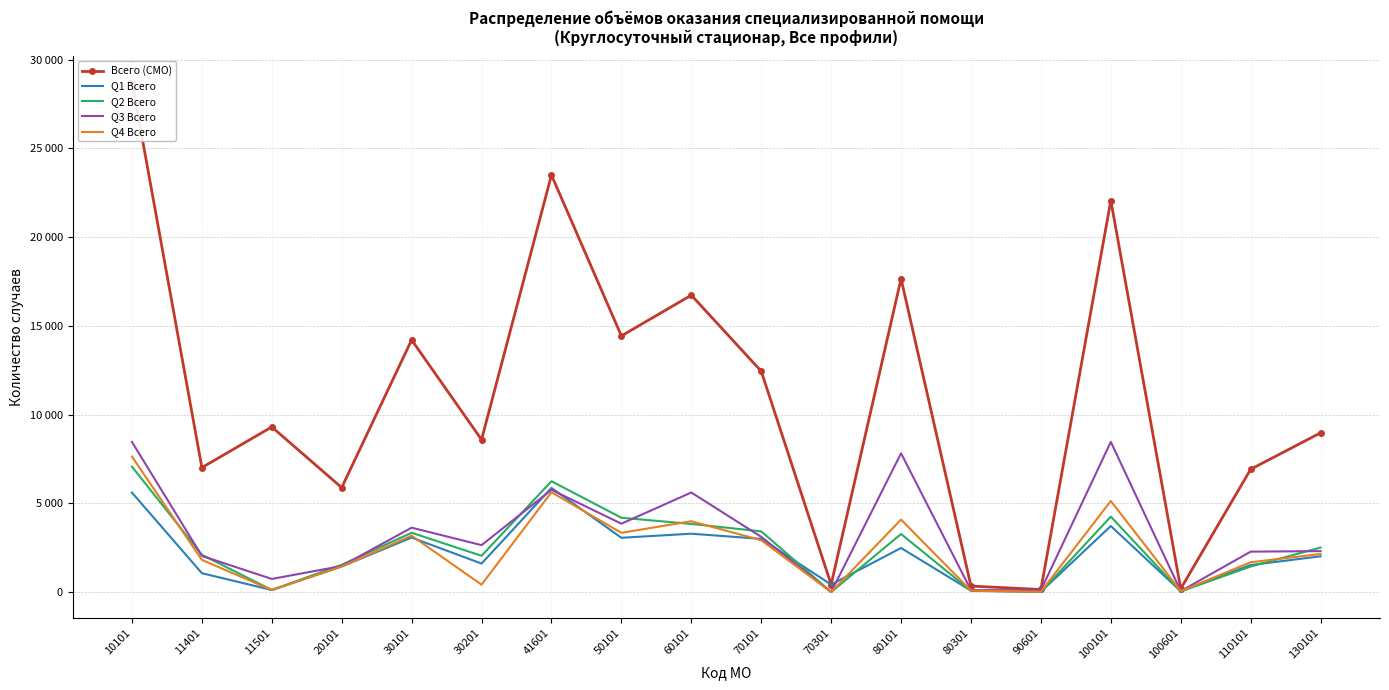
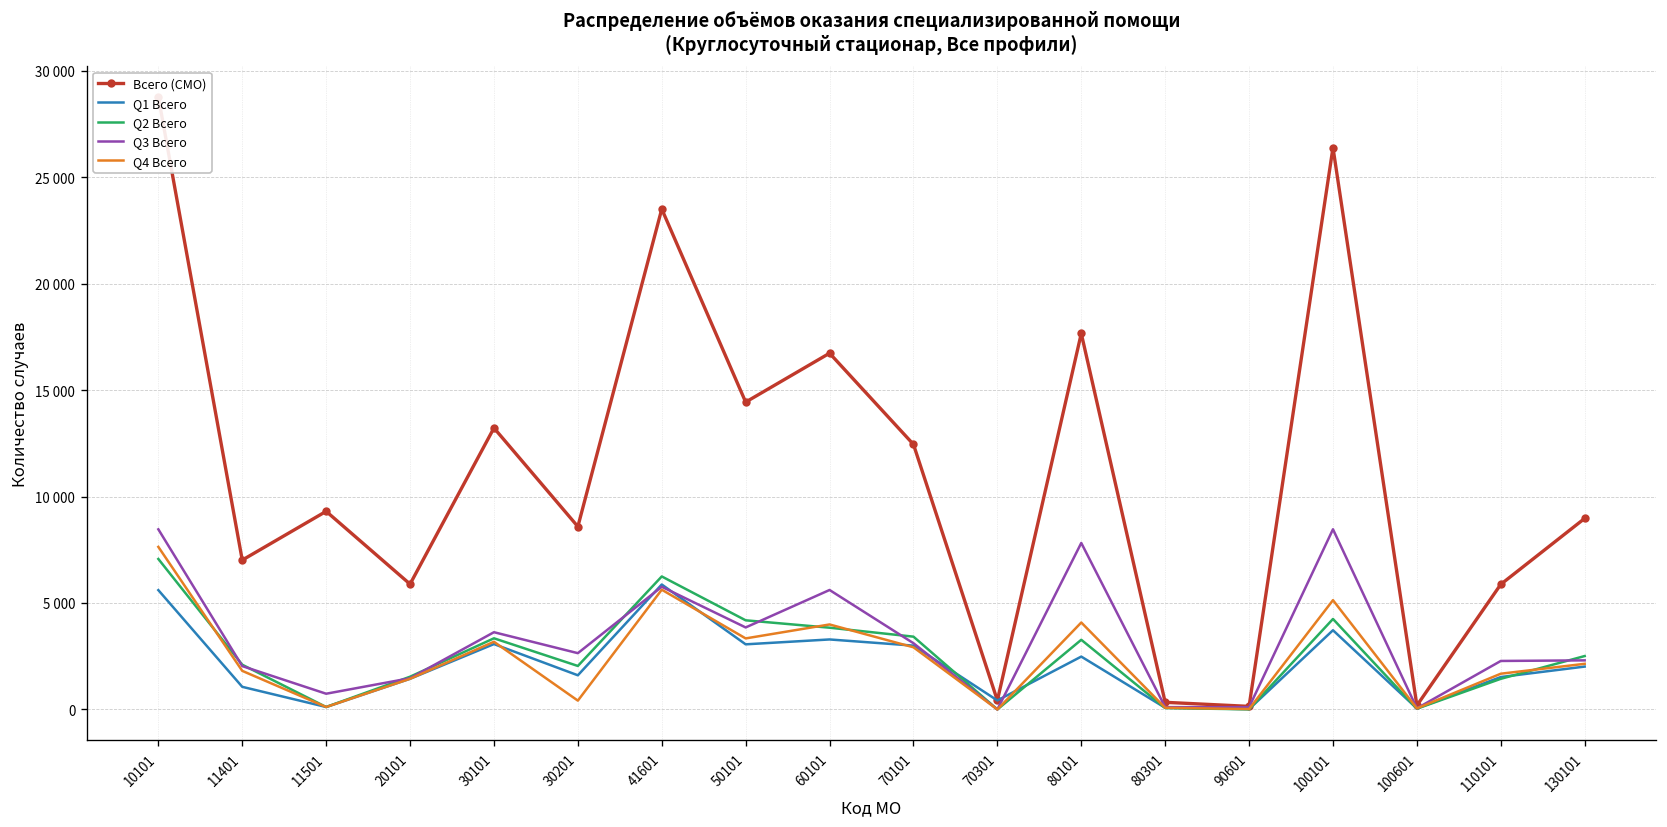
Всего (СМО), 30101: 14200 -> 13200
Всего (СМО), 100101: 22100 -> 26400
Всего (СМО), 110101: 6900 -> 5900
